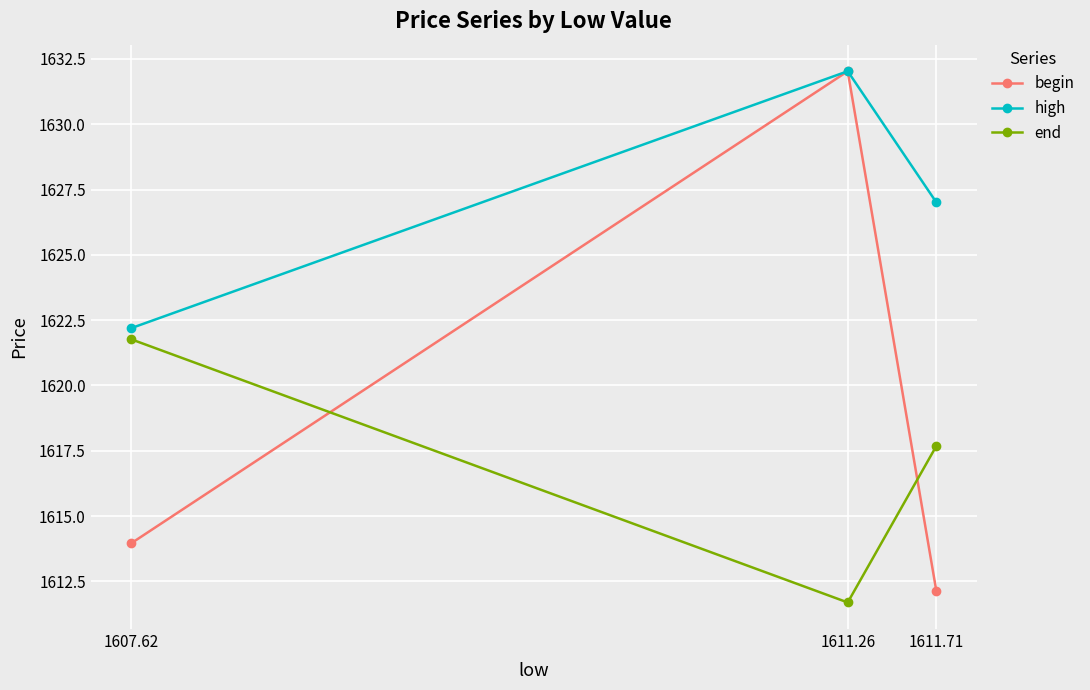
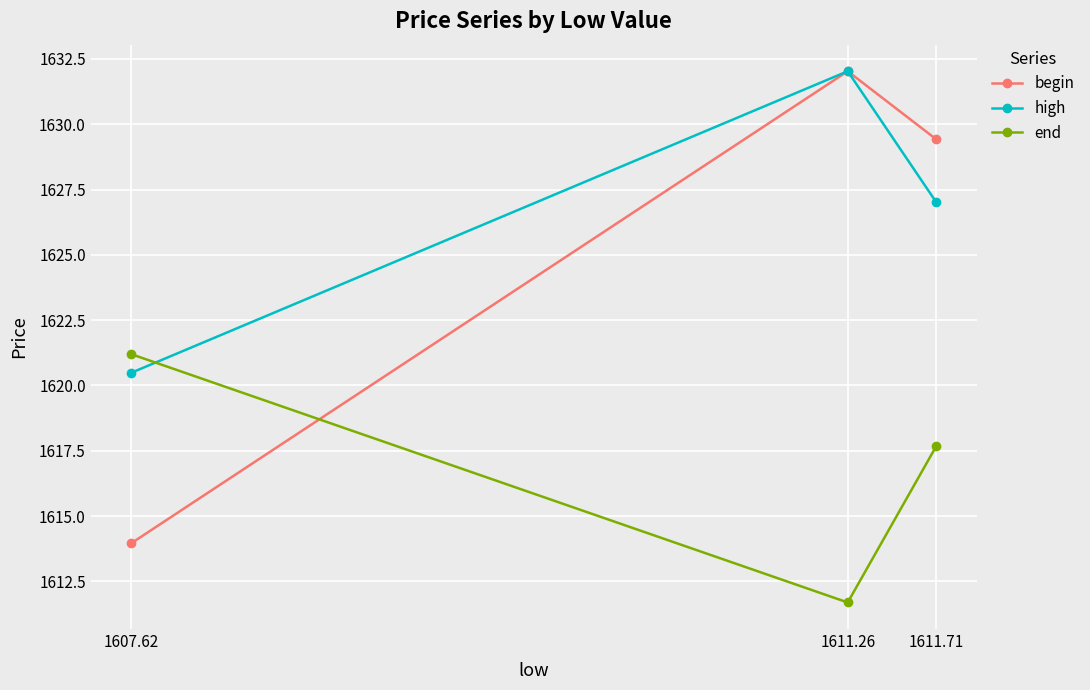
high, 1607.62: 1622.2 -> 1620.5
end, 1607.62: 1621.8 -> 1621.2
begin, 1611.71: 1612.1 -> 1629.4
